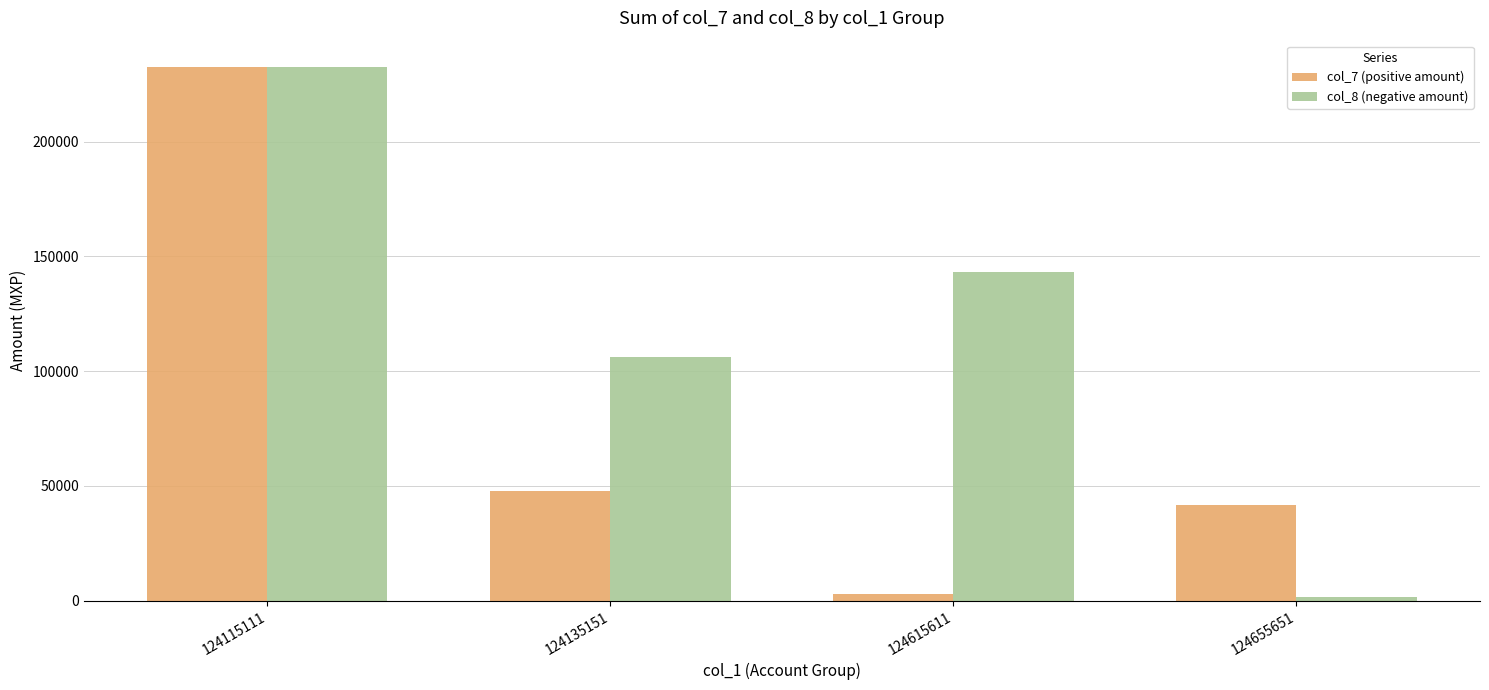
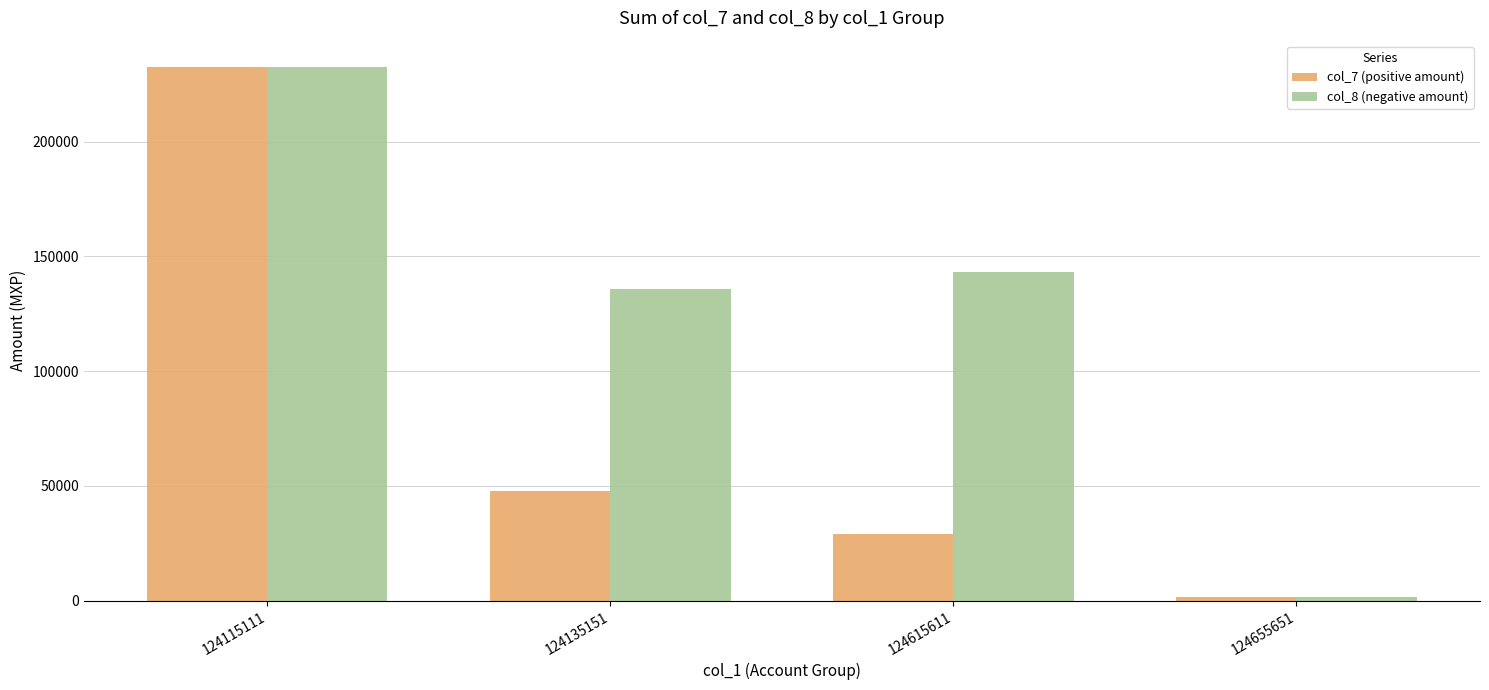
col_8 (negative amount), 124135151: 106000 -> 136000
col_7 (positive amount), 124615611: 3000 -> 29000
col_7 (positive amount), 124655651: 42000 -> 2000
